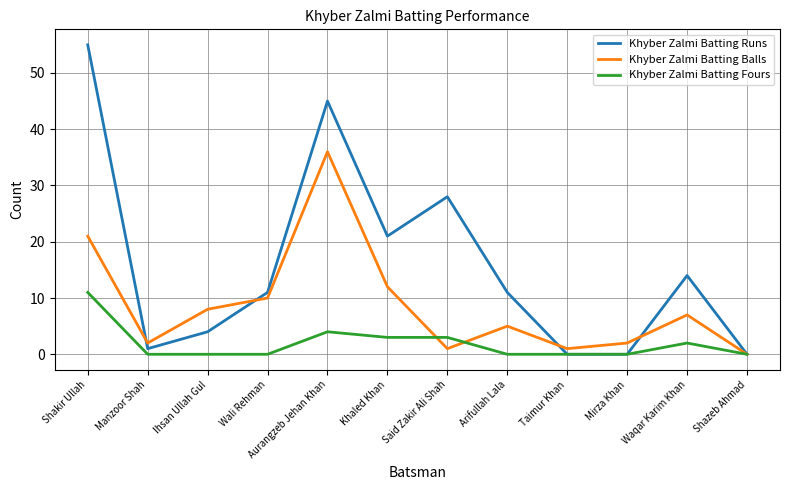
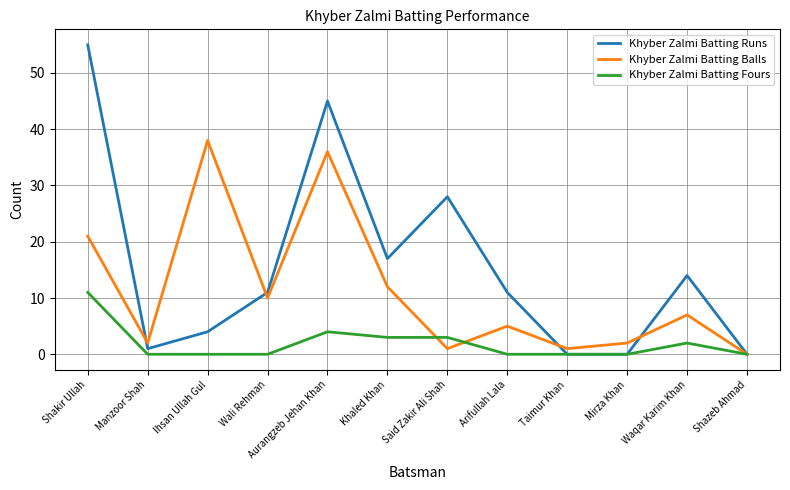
Khyber Zalmi Batting Balls, Ihsan Ullah Gul: 8 -> 38
Khyber Zalmi Batting Runs, Khaled Khan: 21 -> 17
